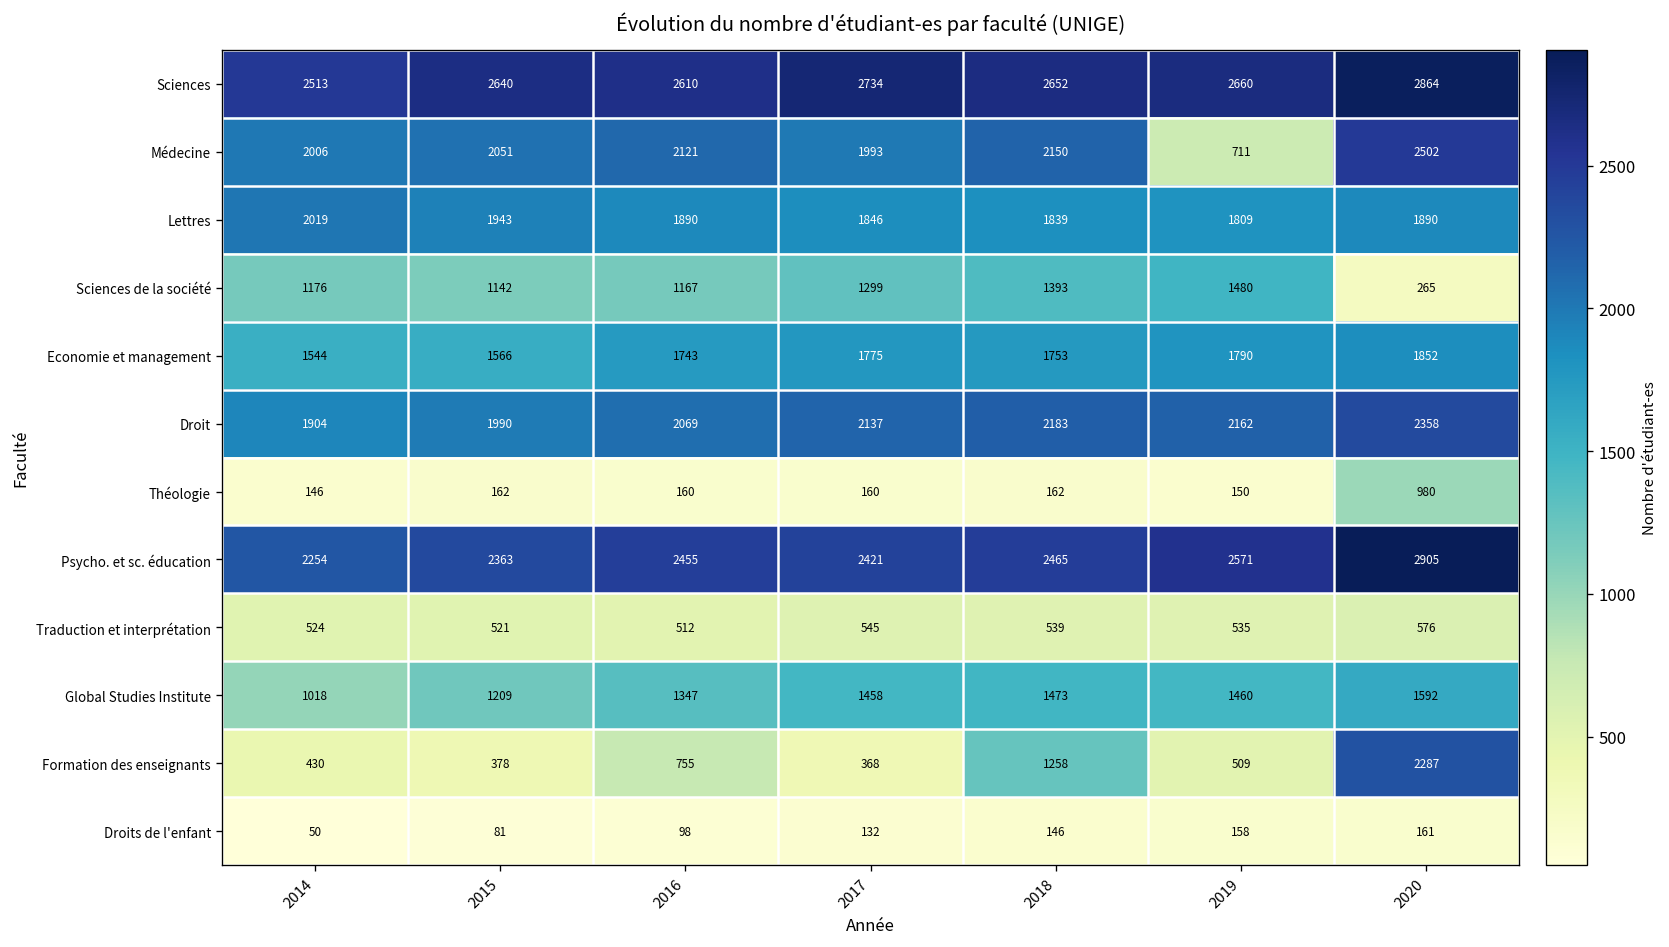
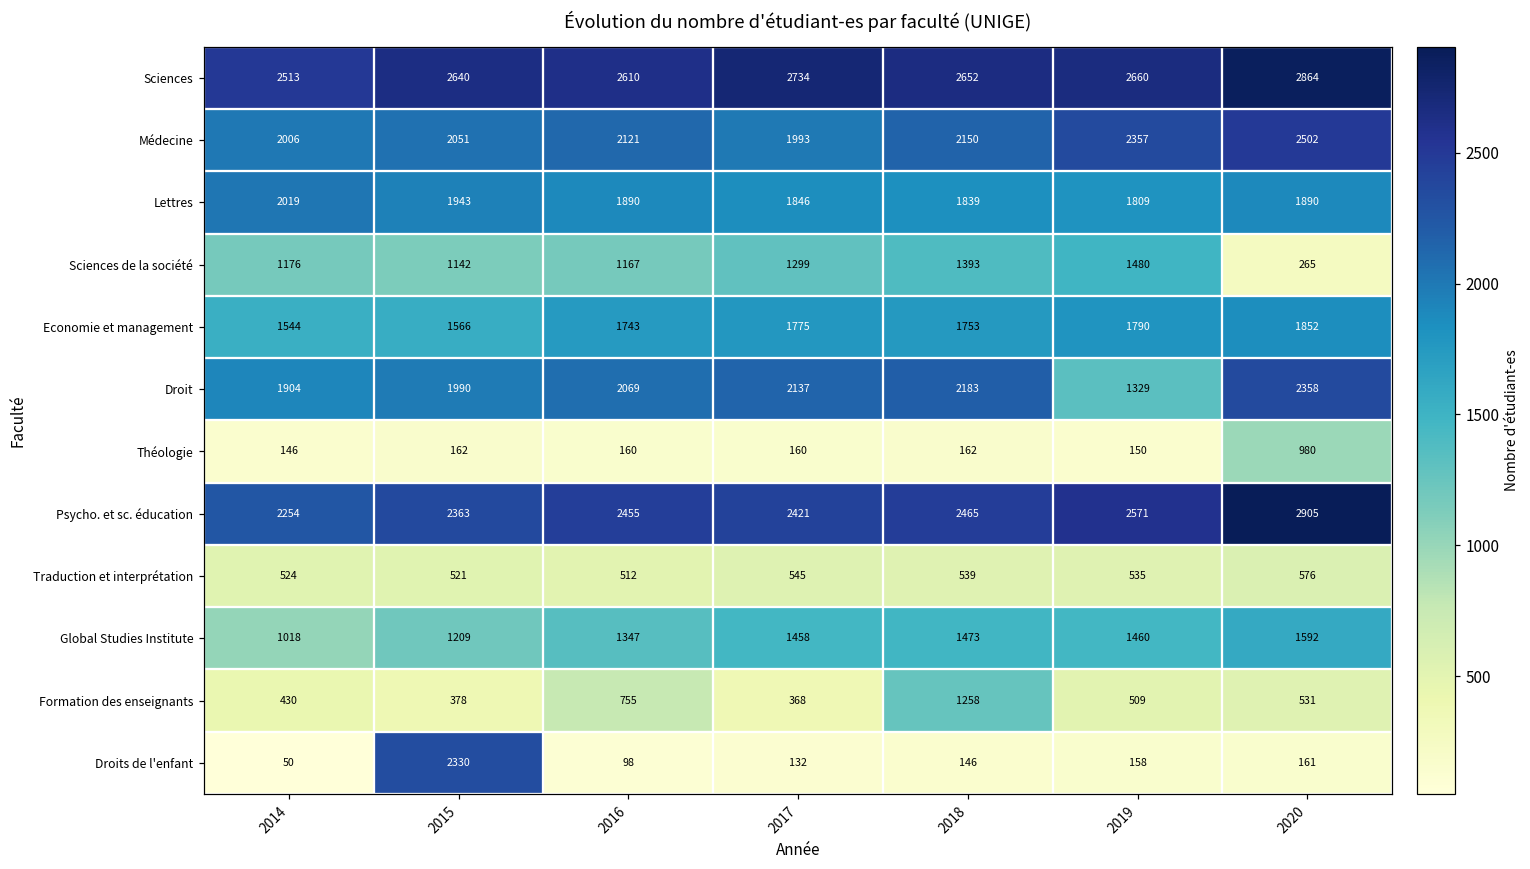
Médecine, 2019: 711 -> 2357
Droit, 2019: 2162 -> 1329
Formation des enseignants, 2020: 2287 -> 531
Droits de l'enfant, 2015: 81 -> 2330
